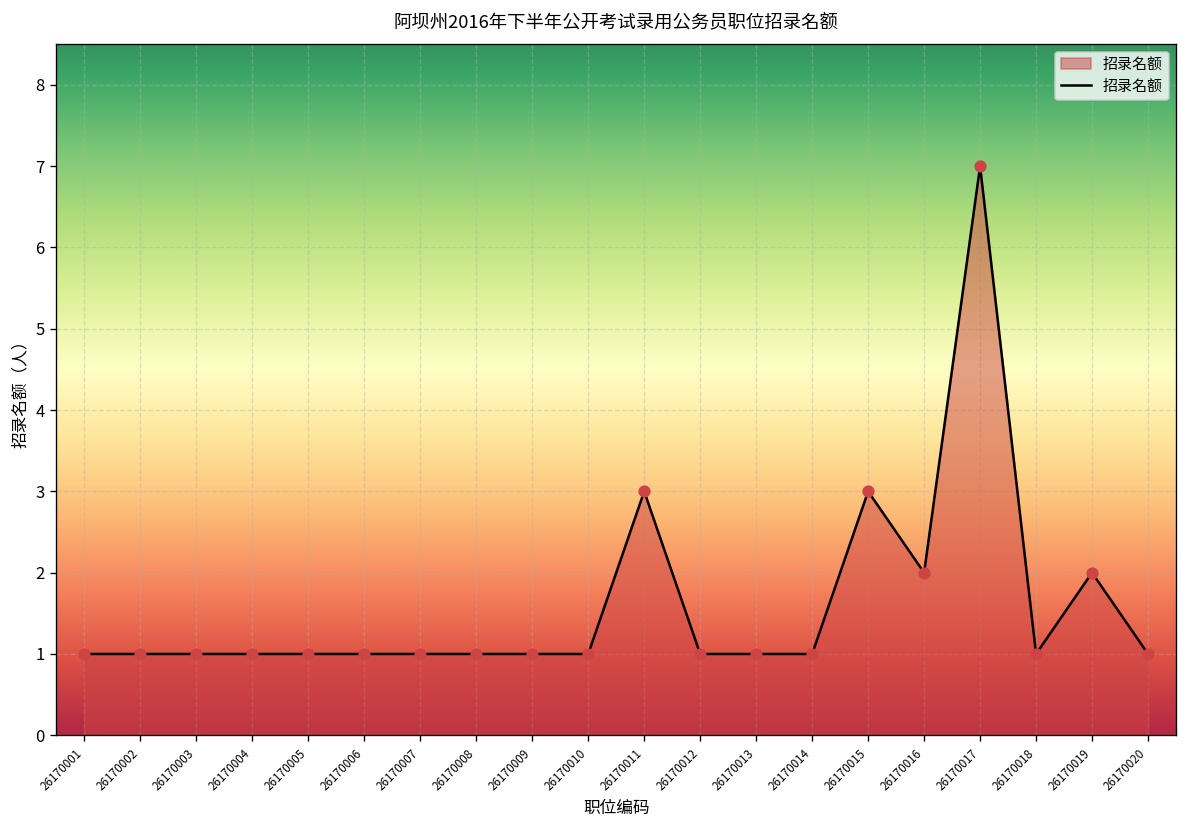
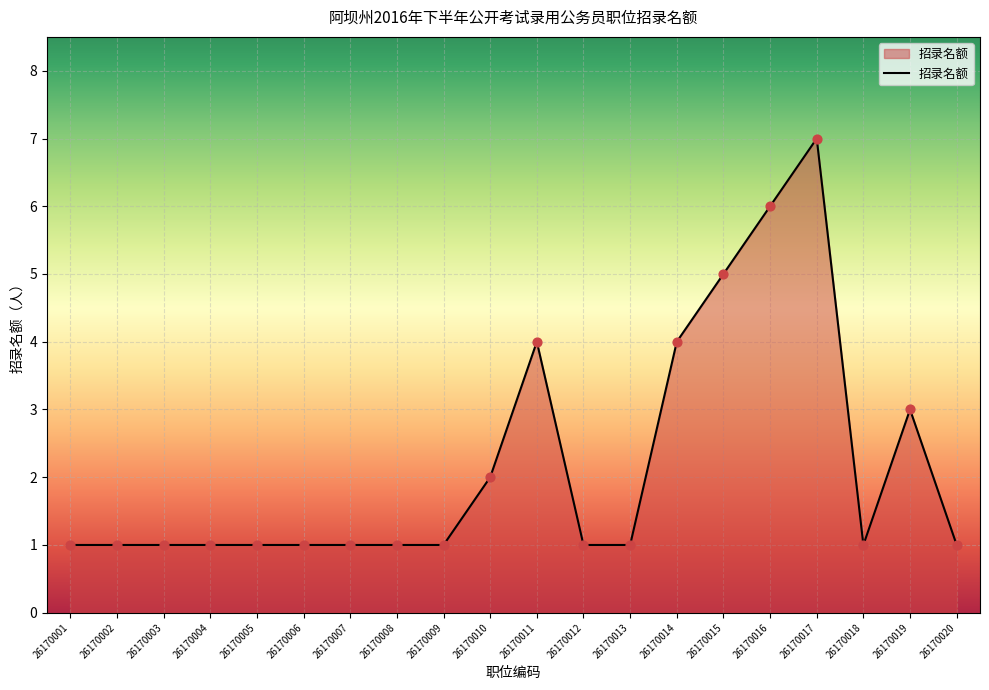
26170010: 1 -> 2
26170011: 3 -> 4
26170014: 1 -> 4
26170015: 3 -> 5
26170016: 2 -> 6
26170019: 2 -> 3
